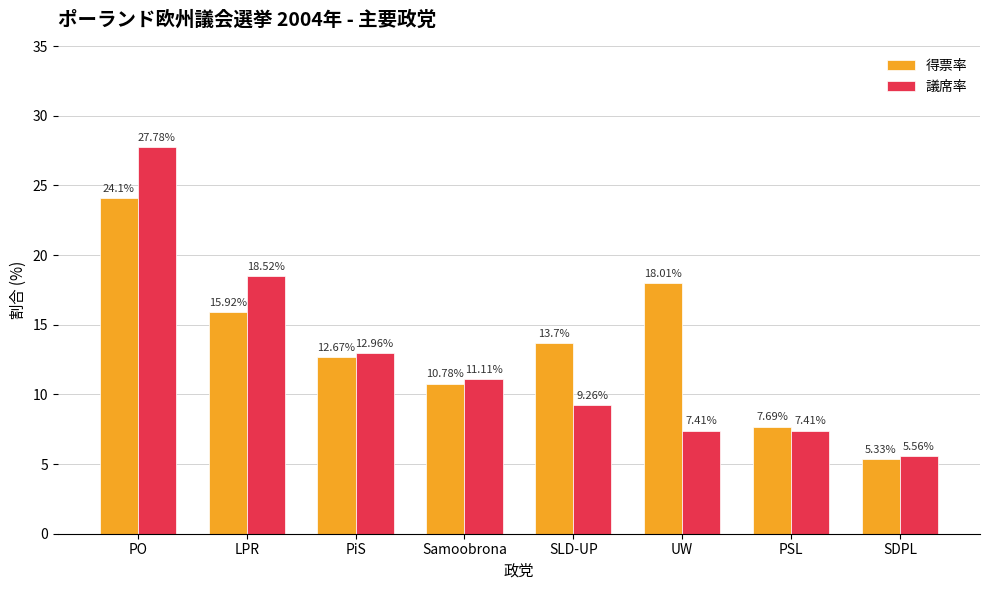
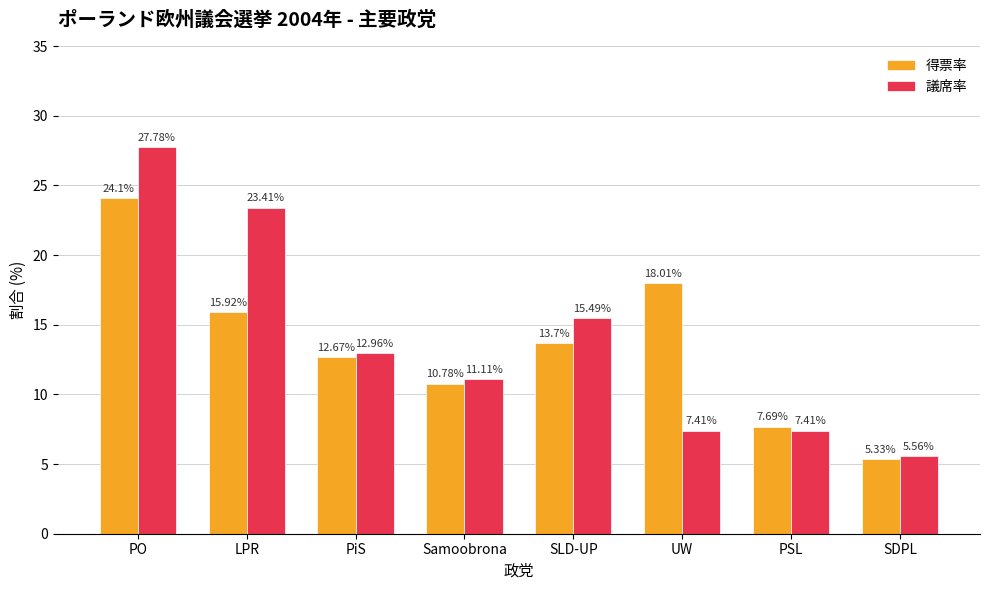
議席率, LPR: 18.52% -> 23.41%
議席率, SLD-UP: 9.26% -> 15.49%
